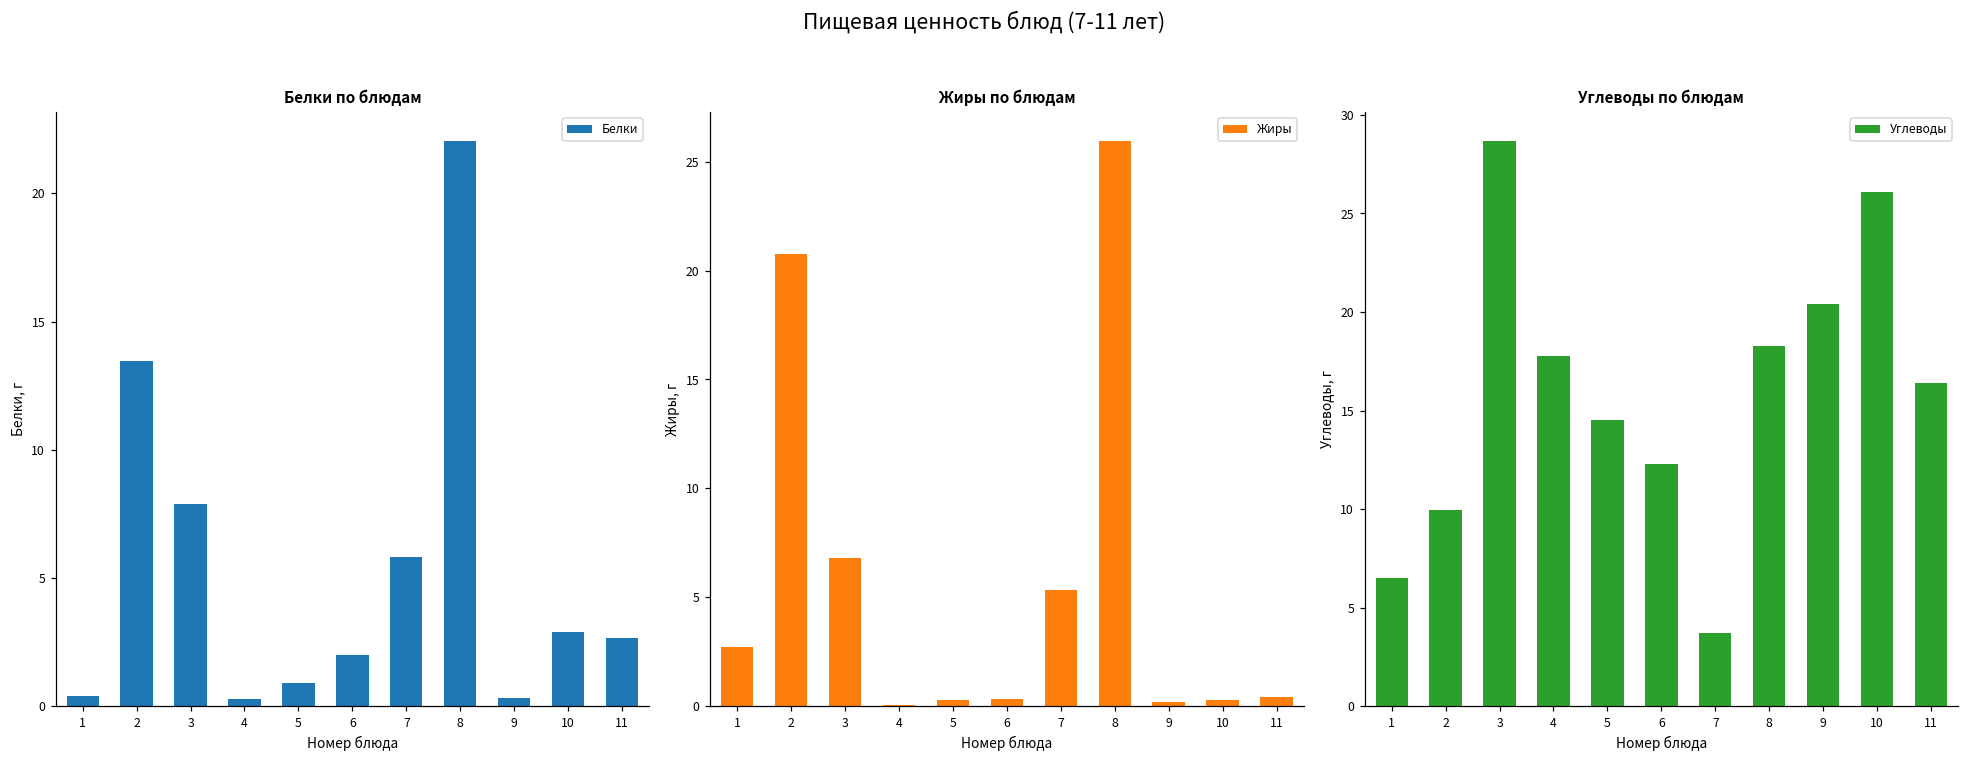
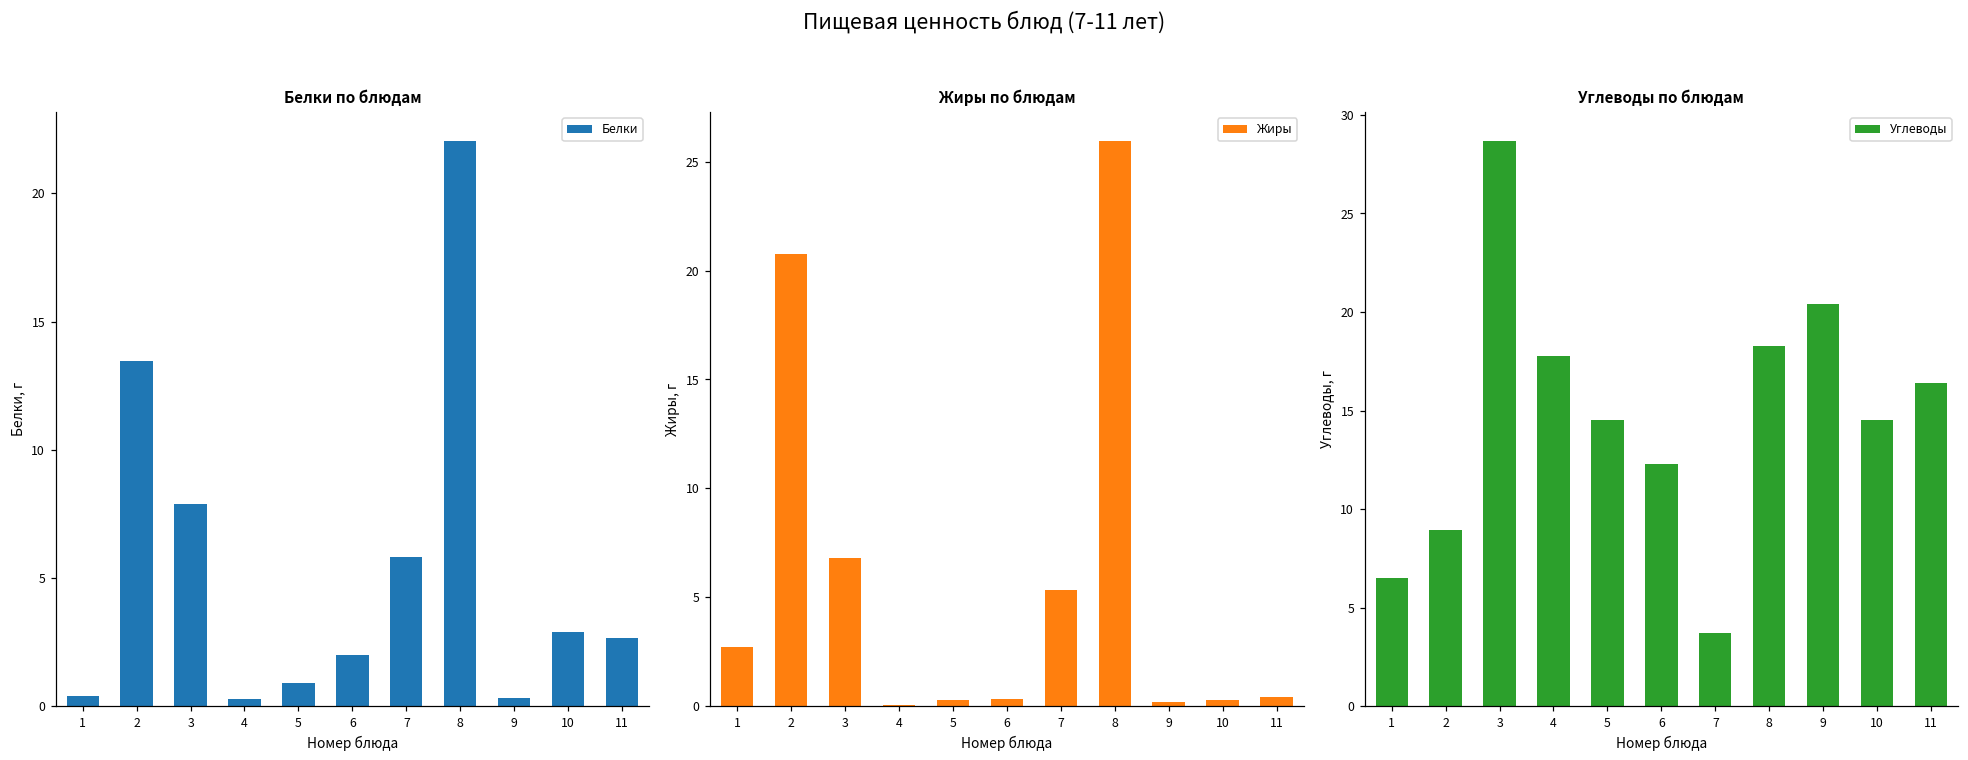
Углеводы по блюдам, 2: 10.0 -> 8.9
Углеводы по блюдам, 10: 26.1 -> 14.5
